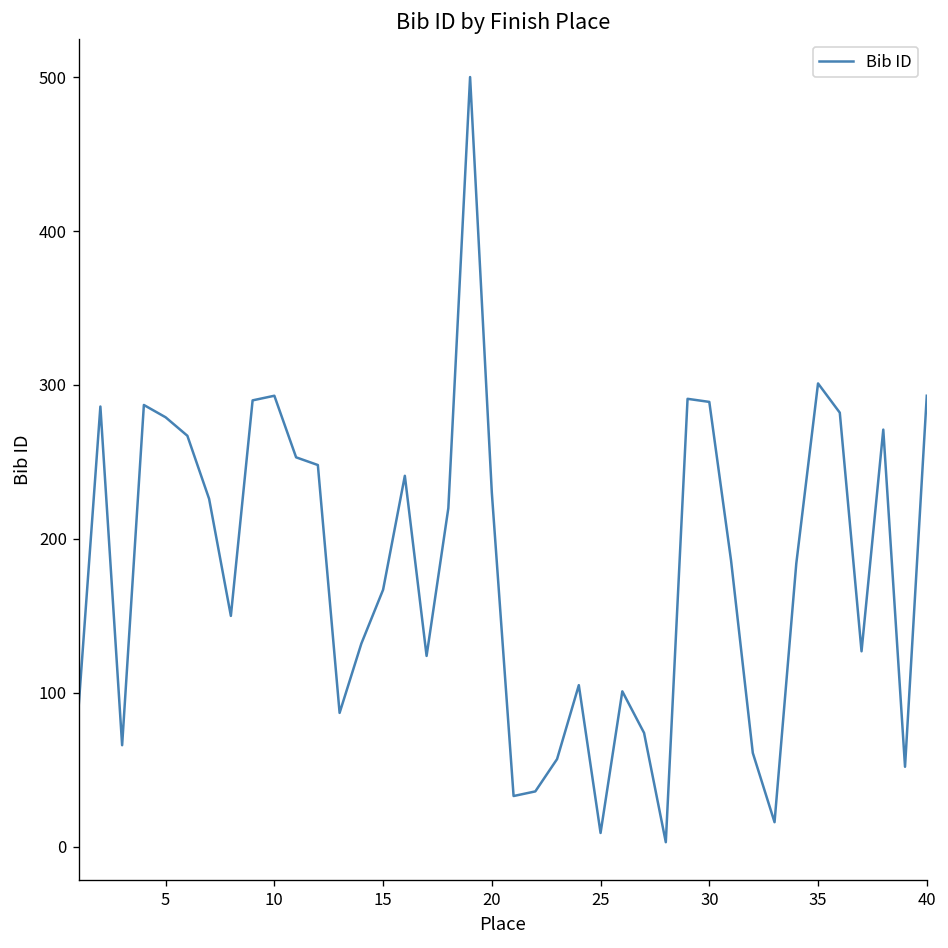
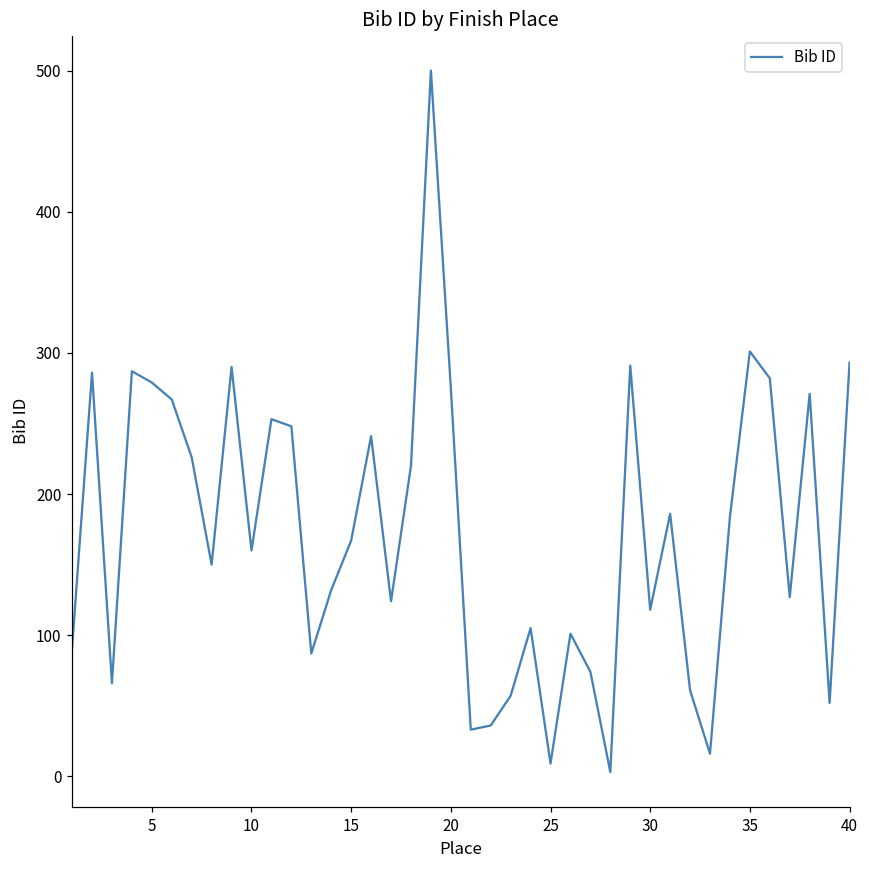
10: 293 -> 160
20: 230 -> 275
30: 289 -> 118
